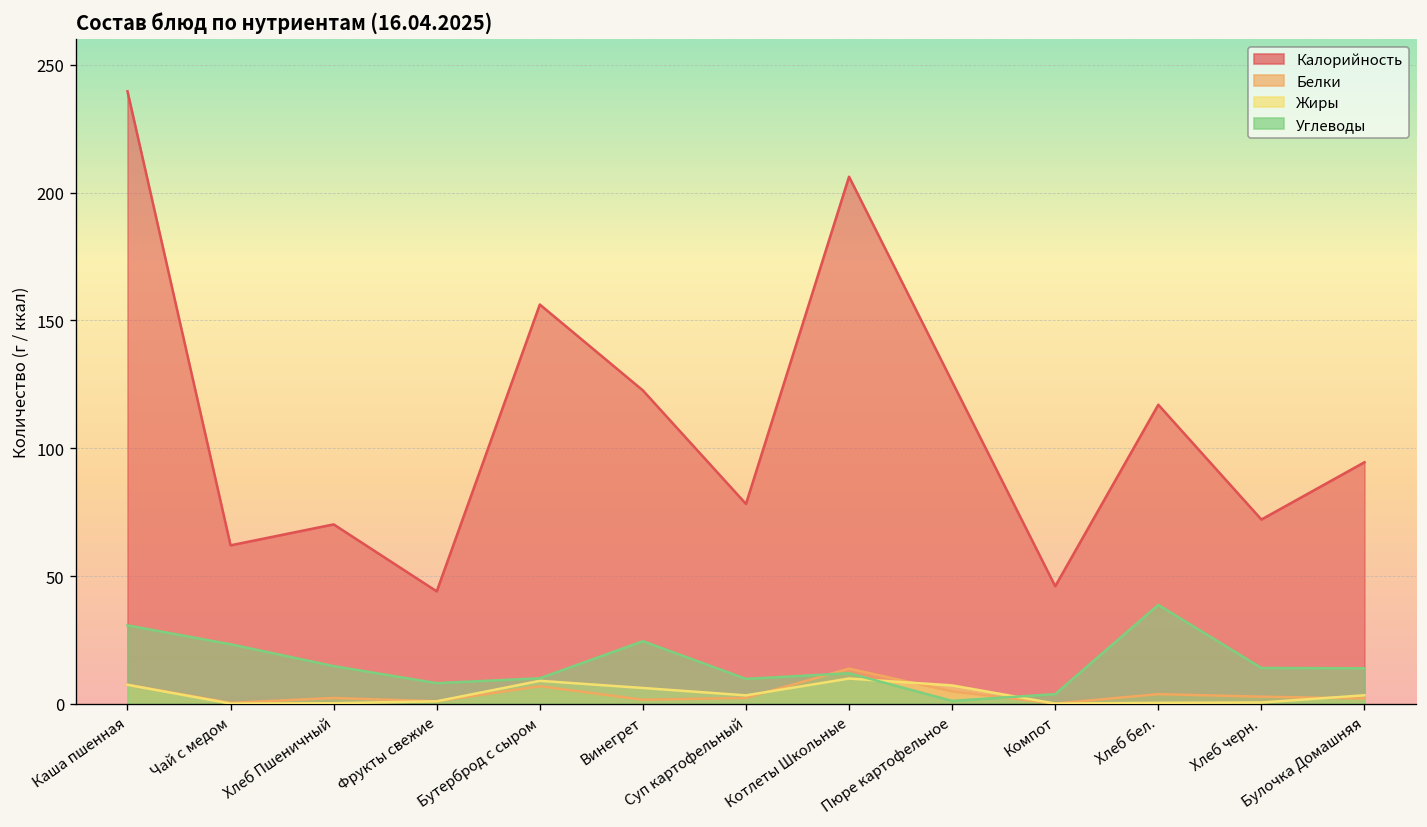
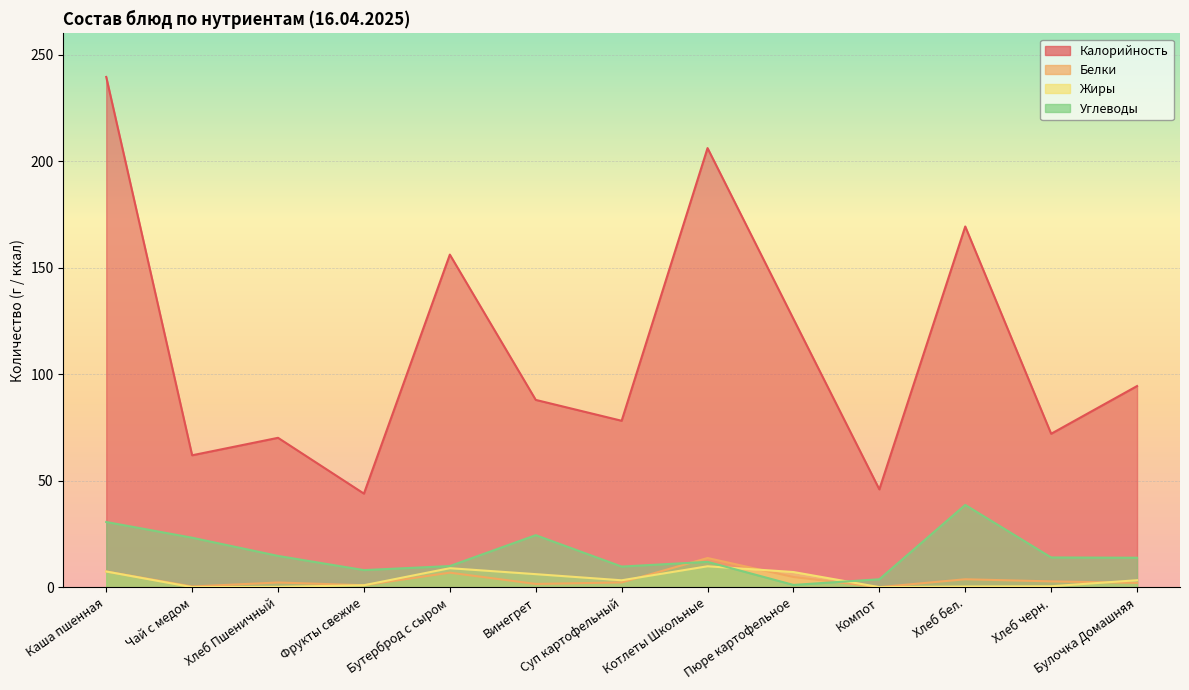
Калорийность, Винегрет: 123 -> 88
Калорийность, Хлеб бел.: 117 -> 169
